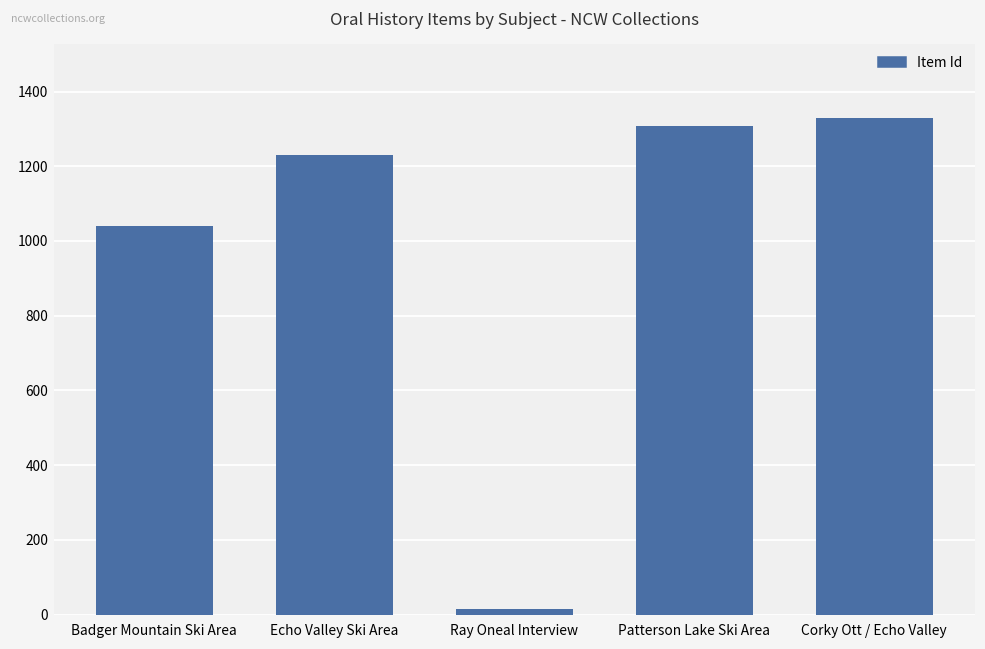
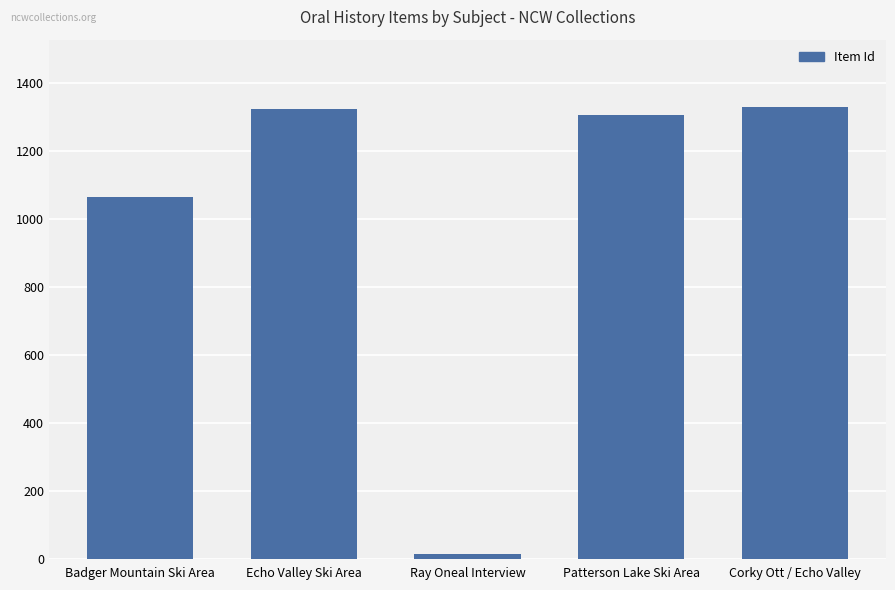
Badger Mountain Ski Area: 1040 -> 1070
Echo Valley Ski Area: 1230 -> 1330
